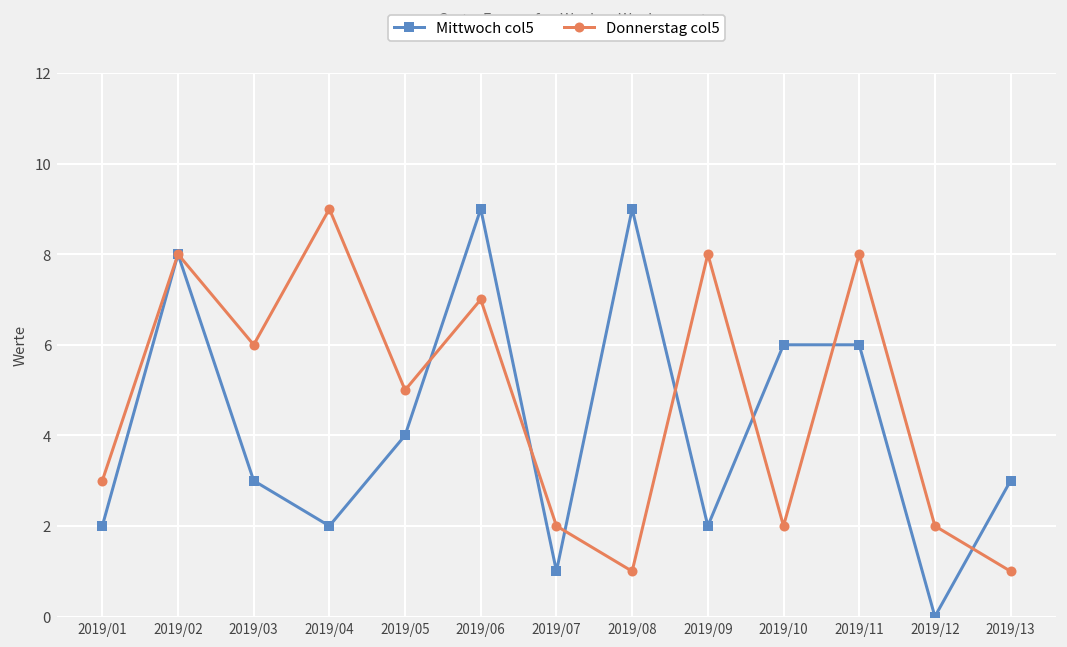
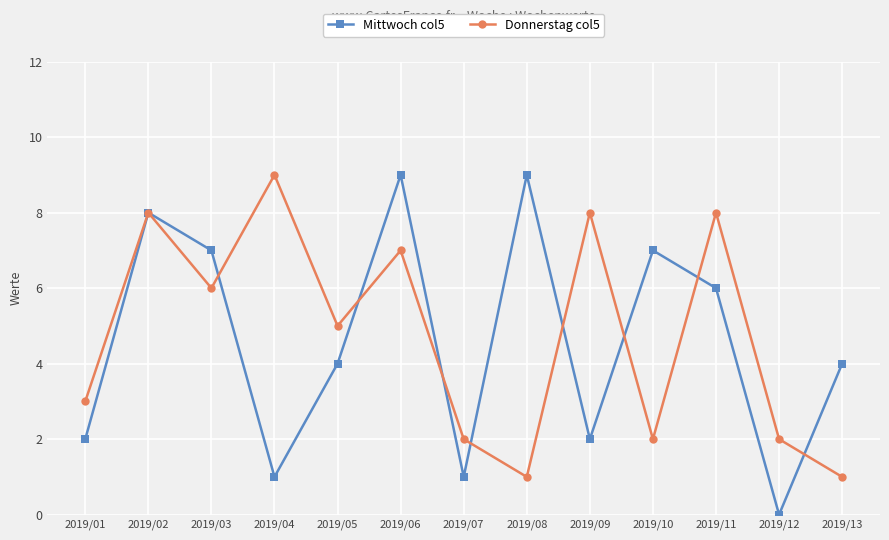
Mittwoch col5, 2019/03: 3 -> 7
Mittwoch col5, 2019/04: 2 -> 1
Mittwoch col5, 2019/10: 6 -> 7
Mittwoch col5, 2019/13: 3 -> 4
